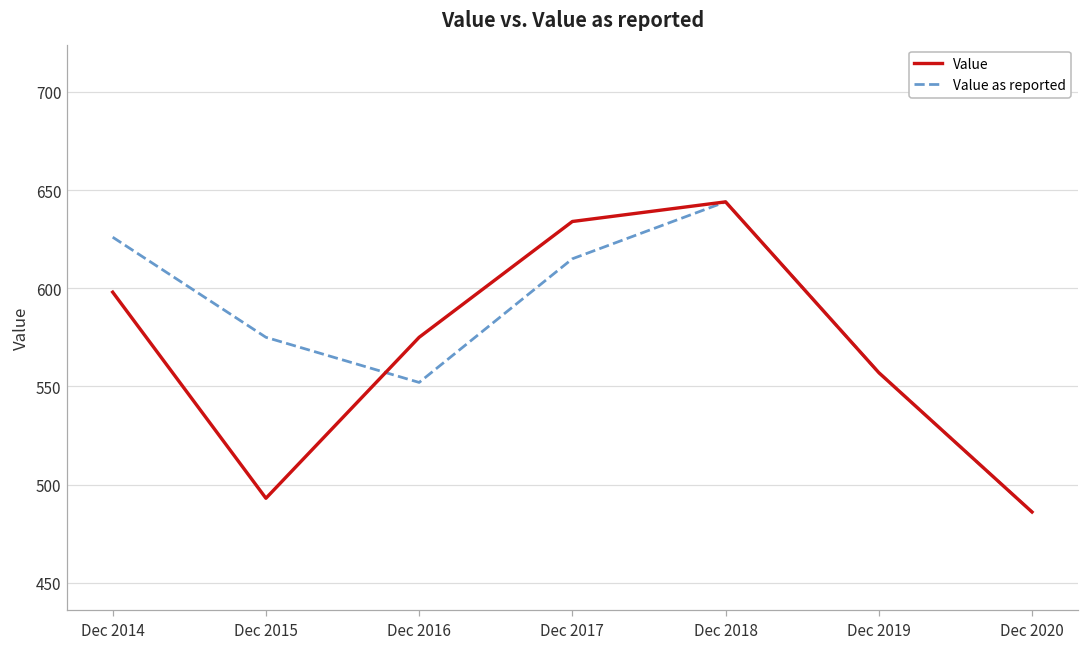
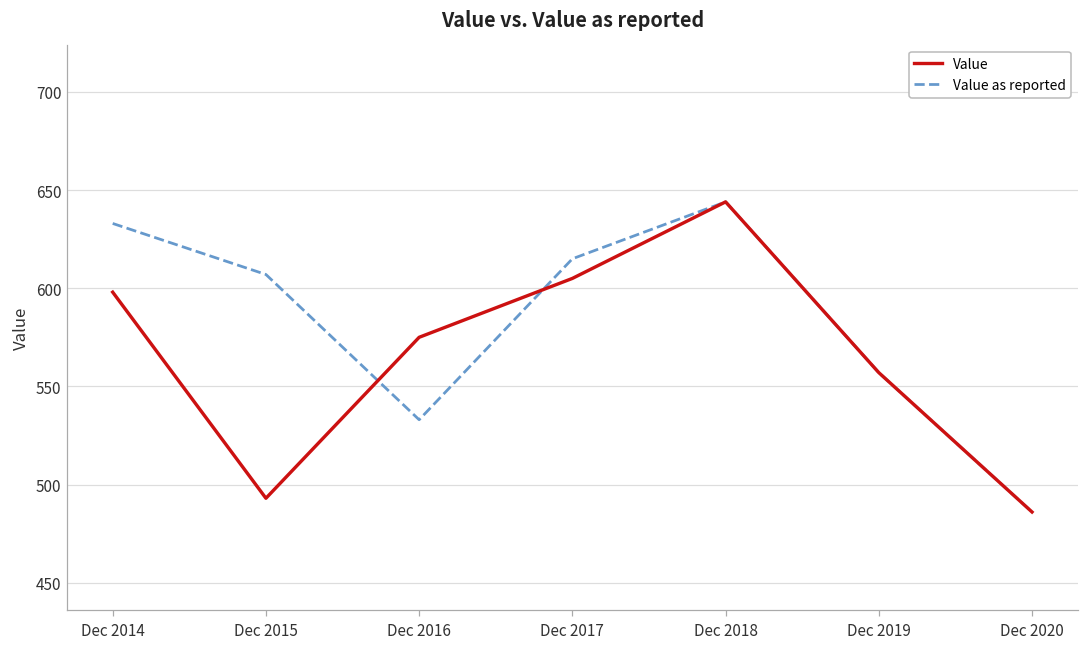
Value as reported, Dec 2014: 626 -> 633
Value as reported, Dec 2015: 575 -> 607
Value as reported, Dec 2016: 552 -> 533
Value, Dec 2017: 634 -> 605
